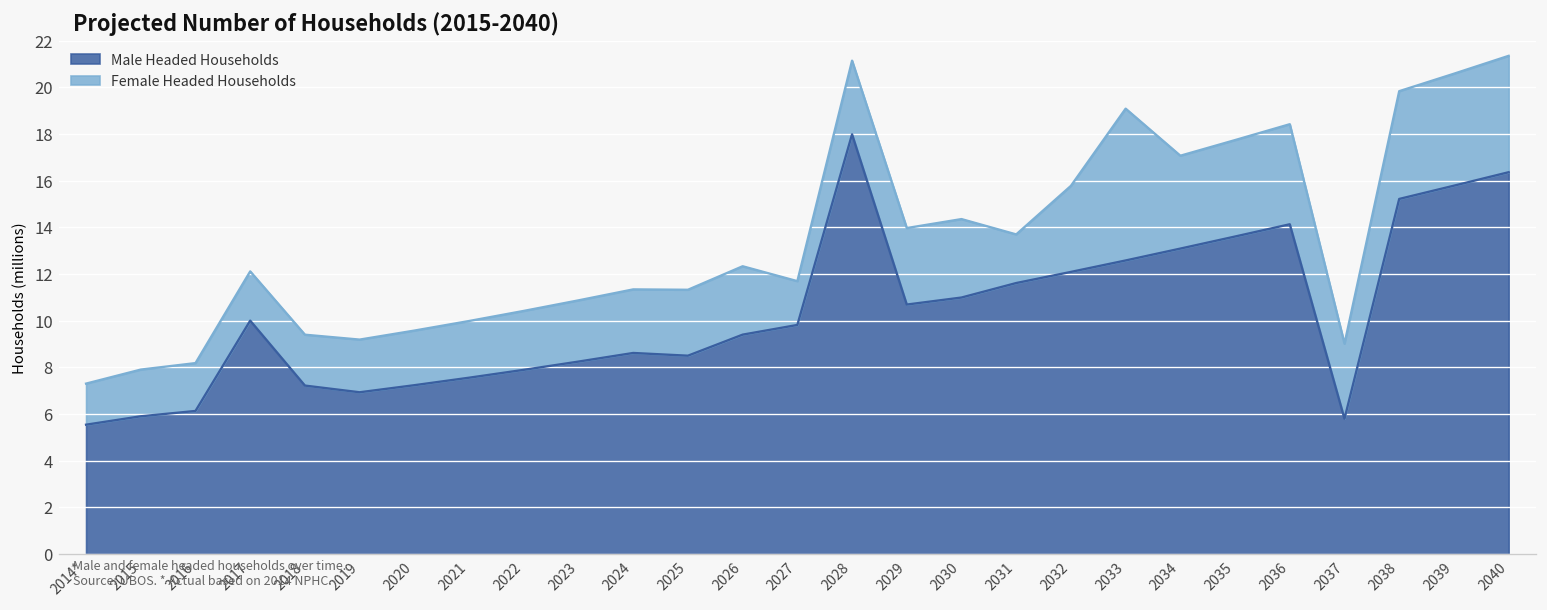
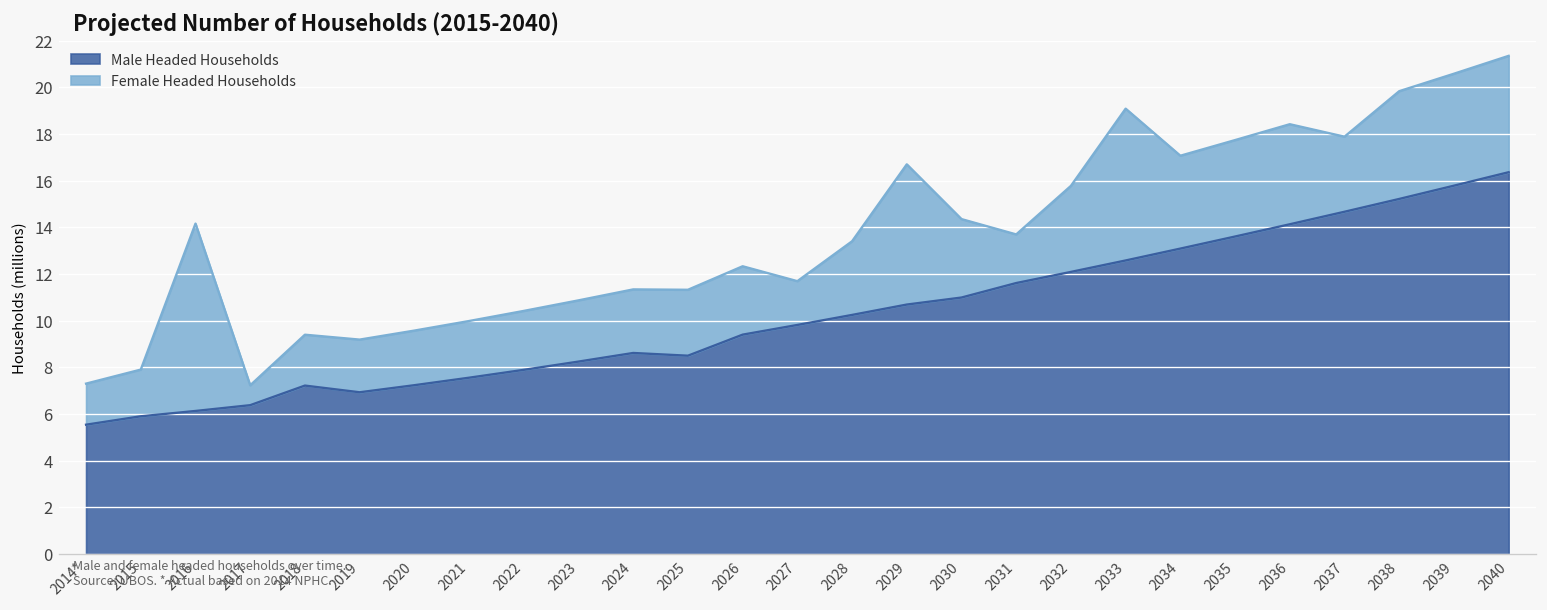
Female Headed Households, 2016: 2.1 -> 8.0
Male Headed Households, 2017: 10.0 -> 6.4
Female Headed Households, 2017: 2.1 -> 0.9
Male Headed Households, 2028: 18.0 -> 10.2
Female Headed Households, 2029: 3.3 -> 6.0
Male Headed Households, 2037: 5.8 -> 14.7
